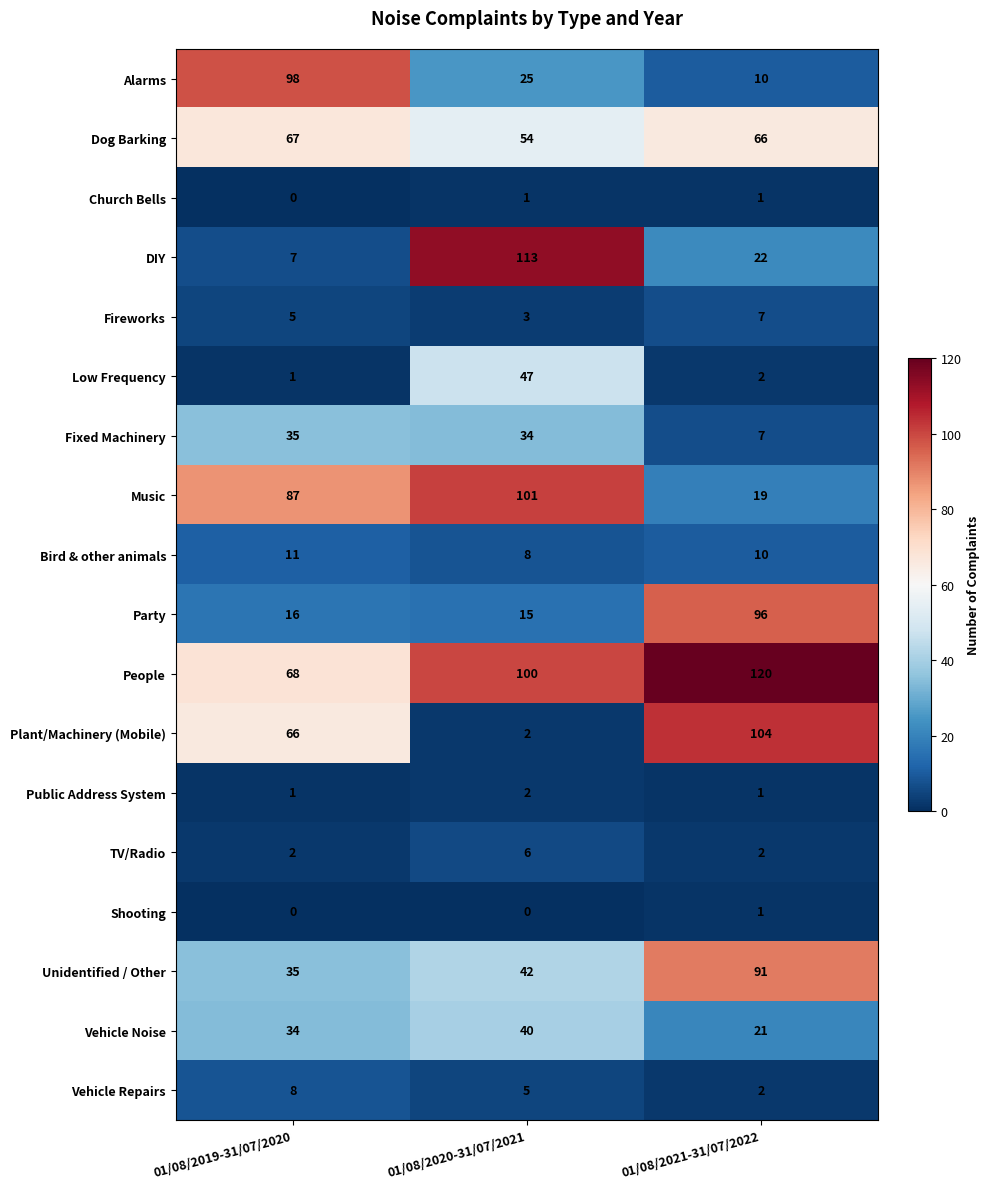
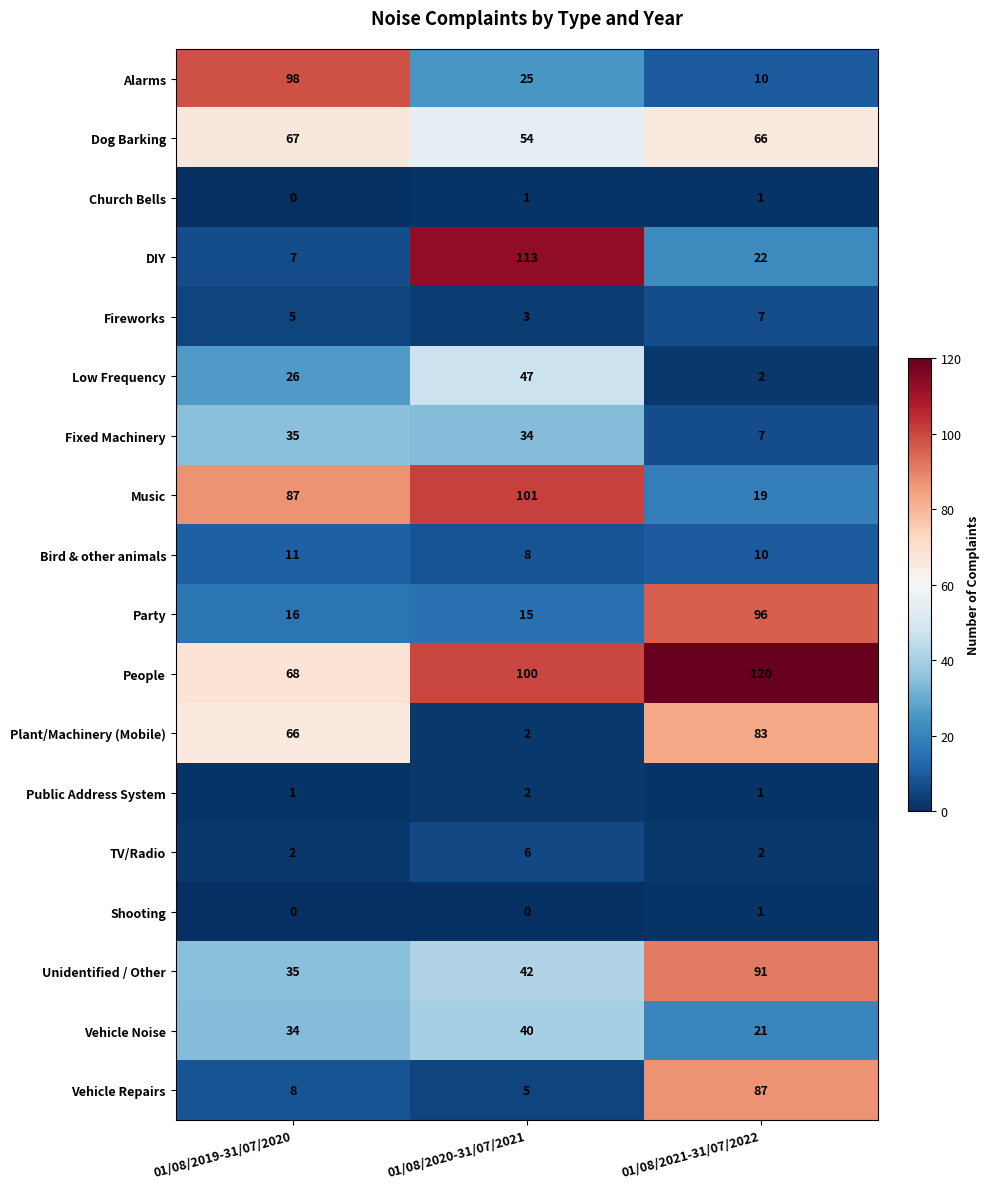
Low Frequency, 01/08/2019-31/07/2020: 1 -> 26
Plant/Machinery (Mobile), 01/08/2021-31/07/2022: 104 -> 83
Vehicle Repairs, 01/08/2021-31/07/2022: 2 -> 87
